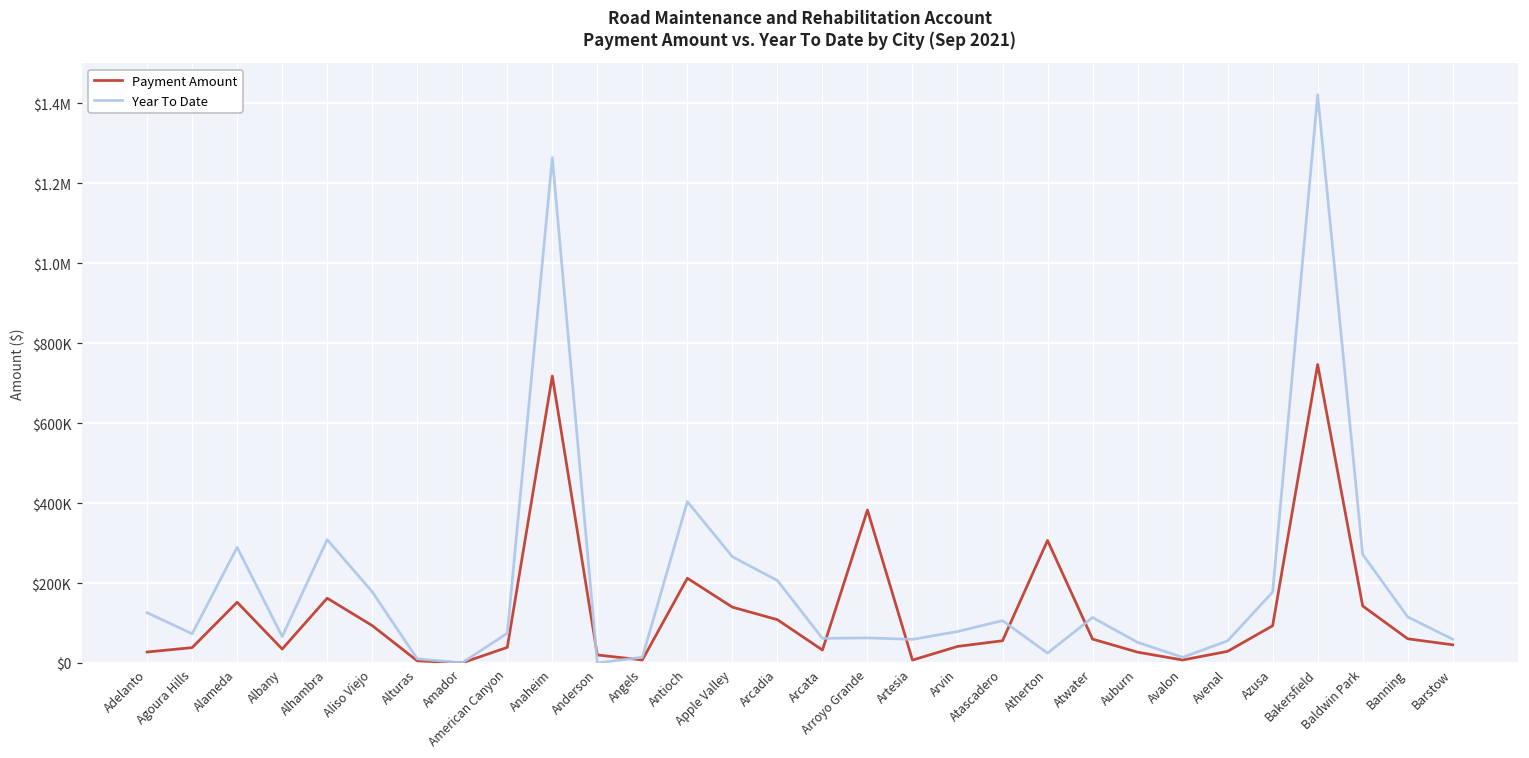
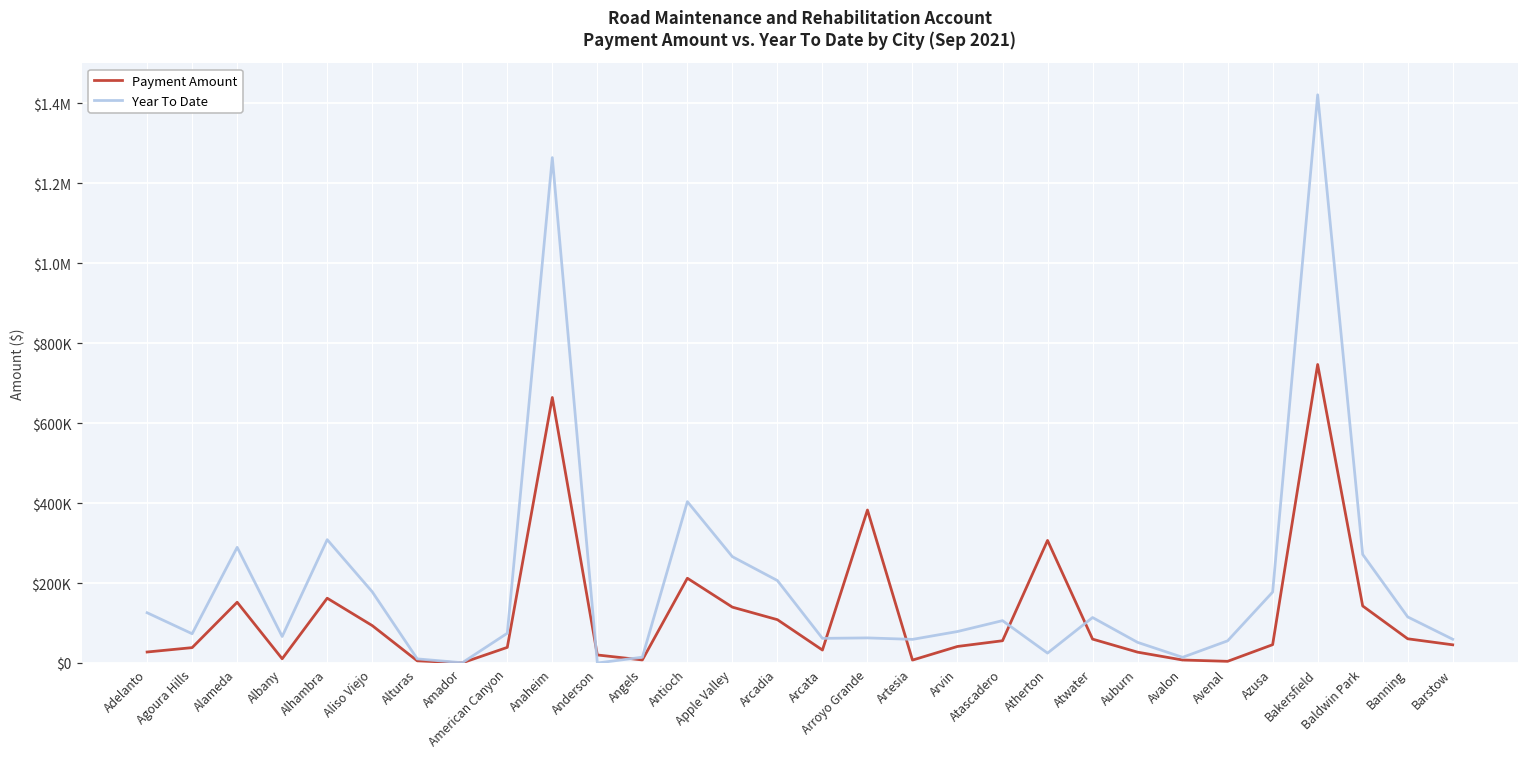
Payment Amount, Albany: $30000 -> $10000
Payment Amount, Anaheim: $720000 -> $660000
Payment Amount, Avenal: $30000 -> $0
Payment Amount, Azusa: $90000 -> $50000
